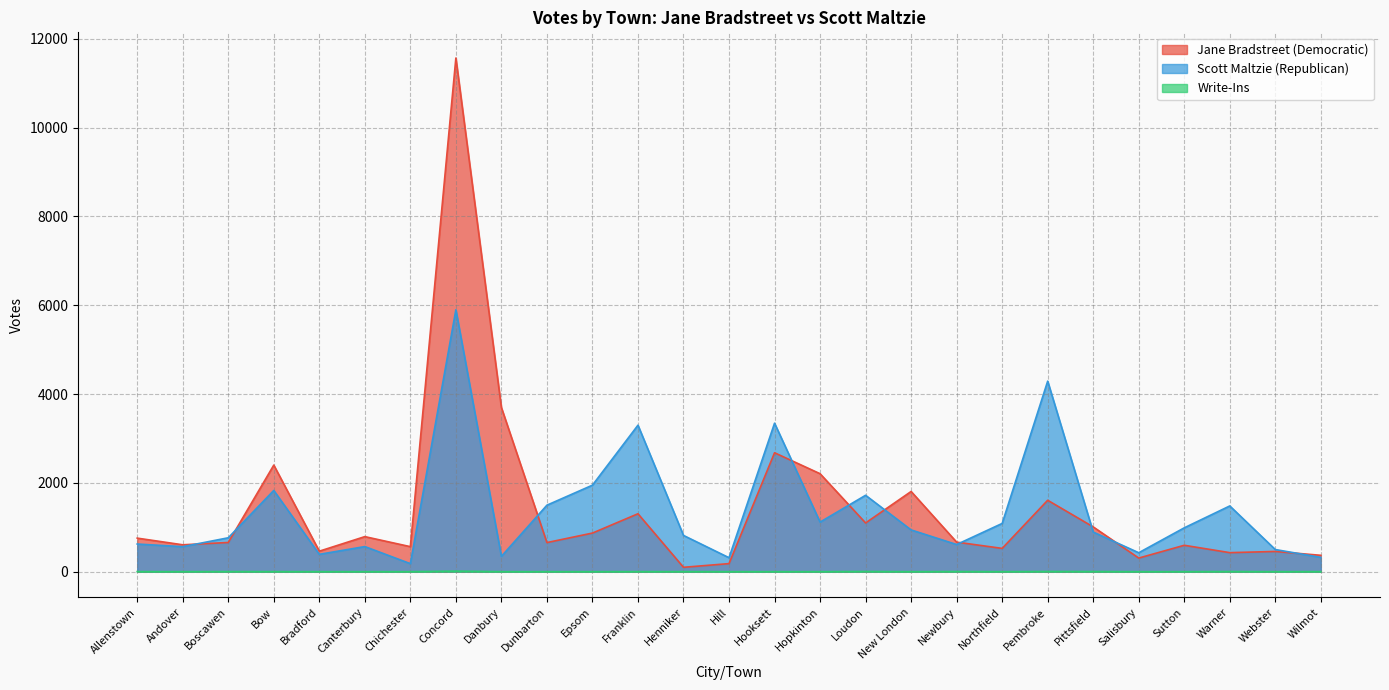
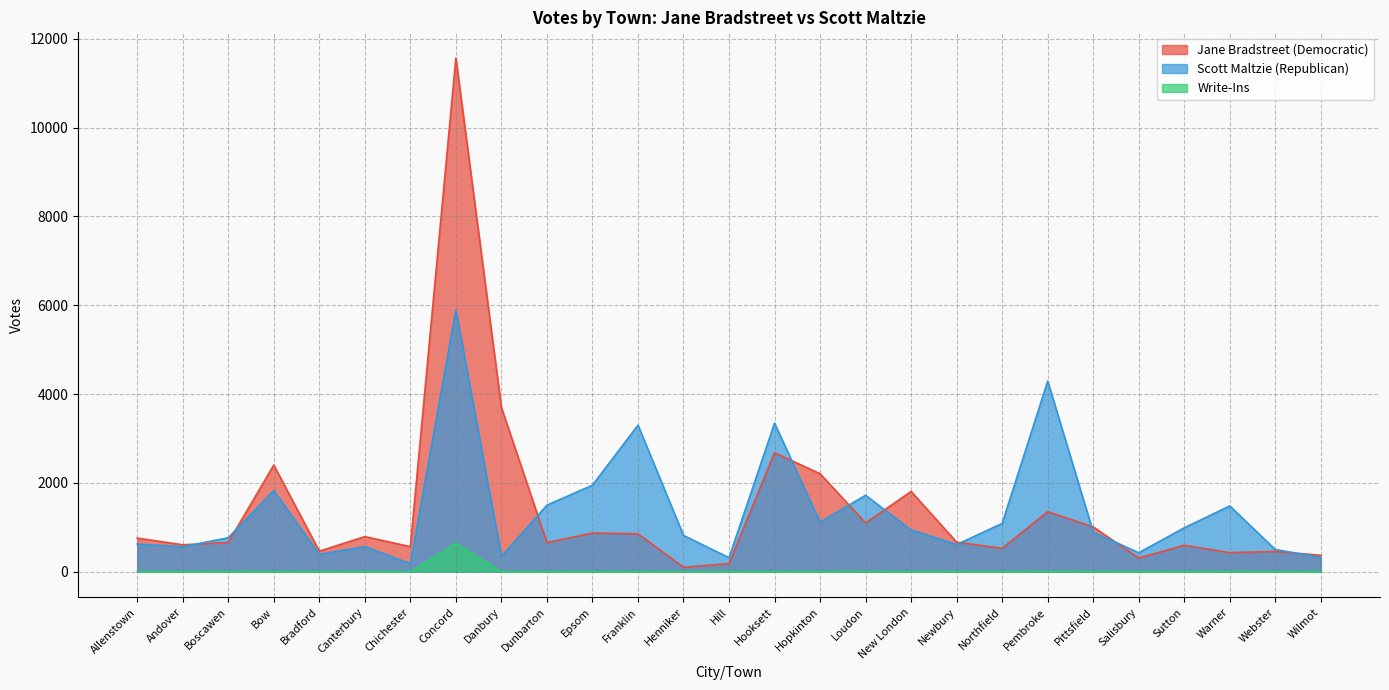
Write-Ins, Concord: 0 -> 600
Jane Bradstreet (Democratic), Franklin: 1300 -> 900
Jane Bradstreet (Democratic), Pembroke: 1600 -> 1400
